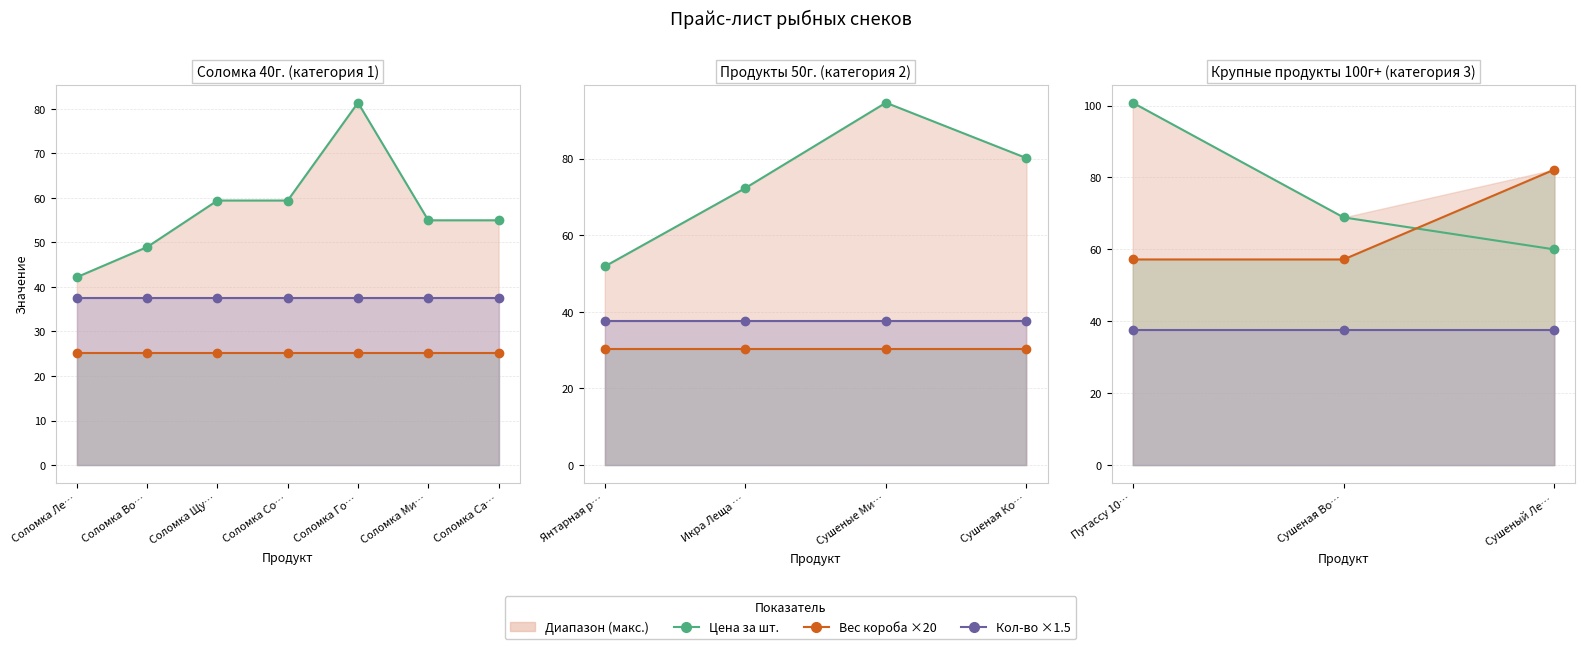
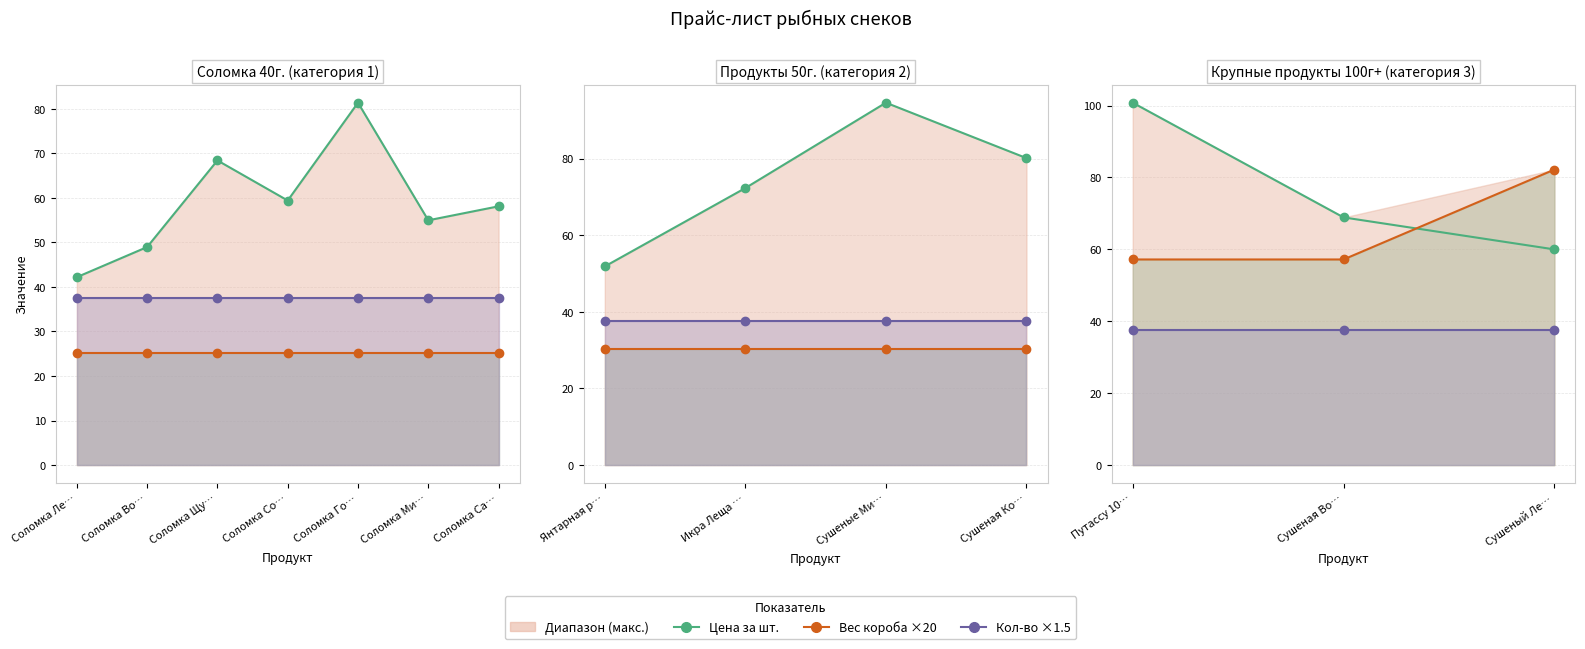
Соломка 40г. (категория 1), Цена за шт., Соломка Щу…: 59 -> 68
Соломка 40г. (категория 1), Цена за шт., Соломка Са…: 55 -> 58
